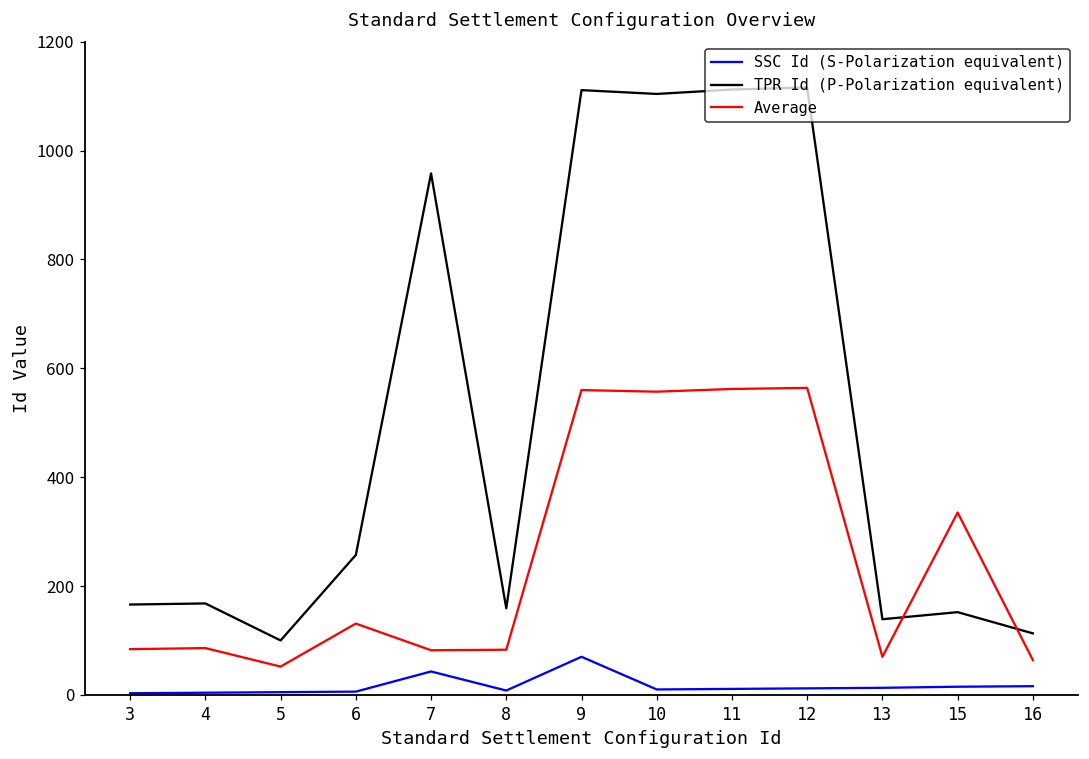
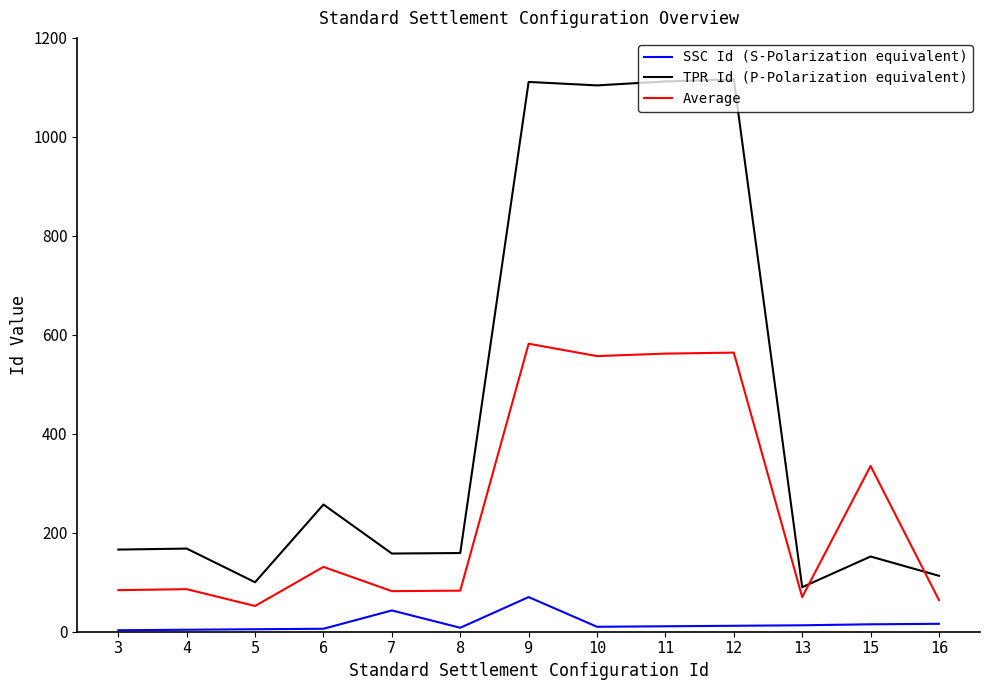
TPR Id (P-Polarization equivalent), 7: 960 -> 160
Average, 9: 560 -> 580
TPR Id (P-Polarization equivalent), 13: 140 -> 90
